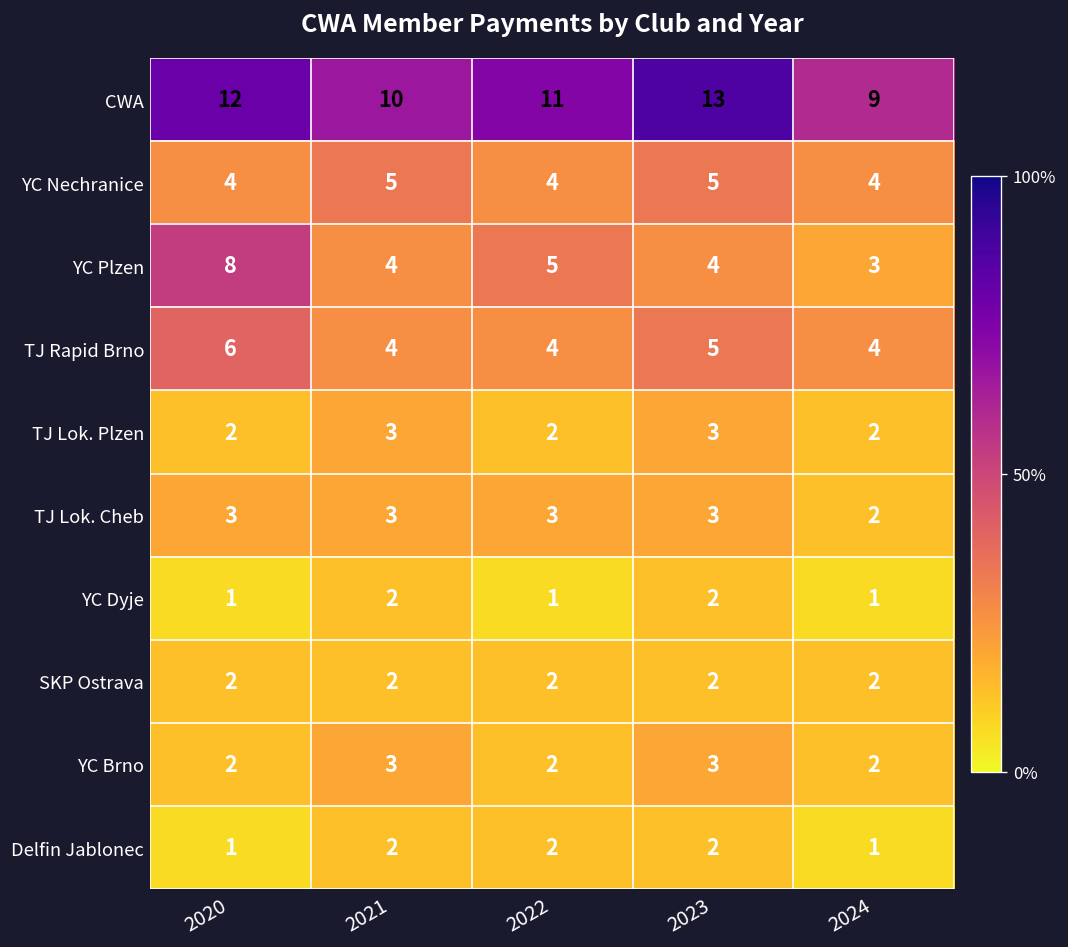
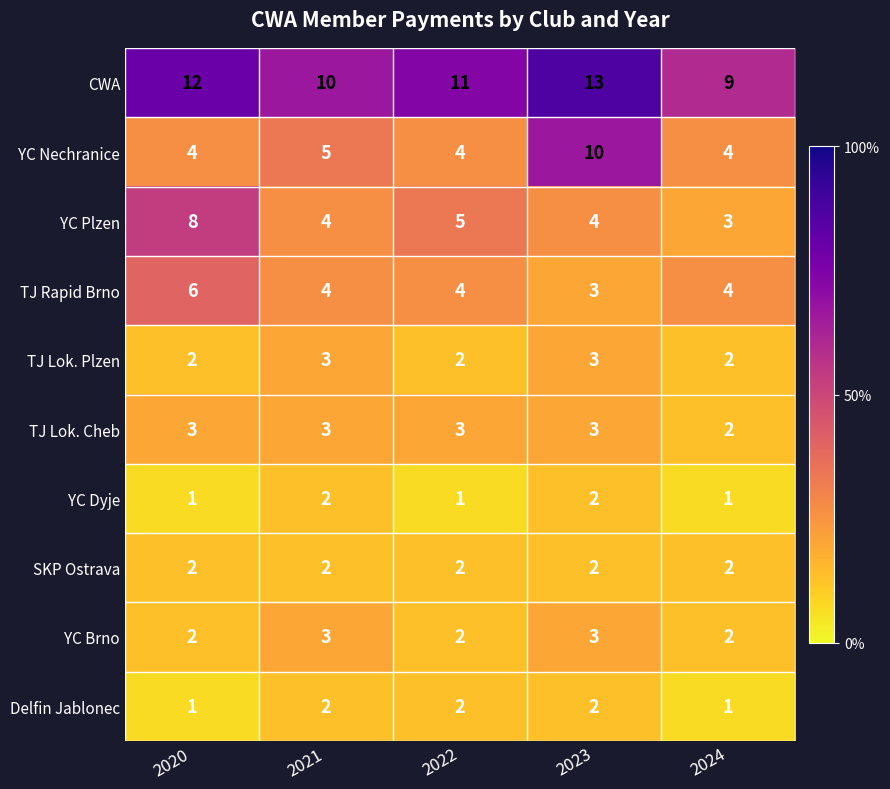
YC Nechranice, 2023: 5 -> 10
TJ Rapid Brno, 2023: 5 -> 3
